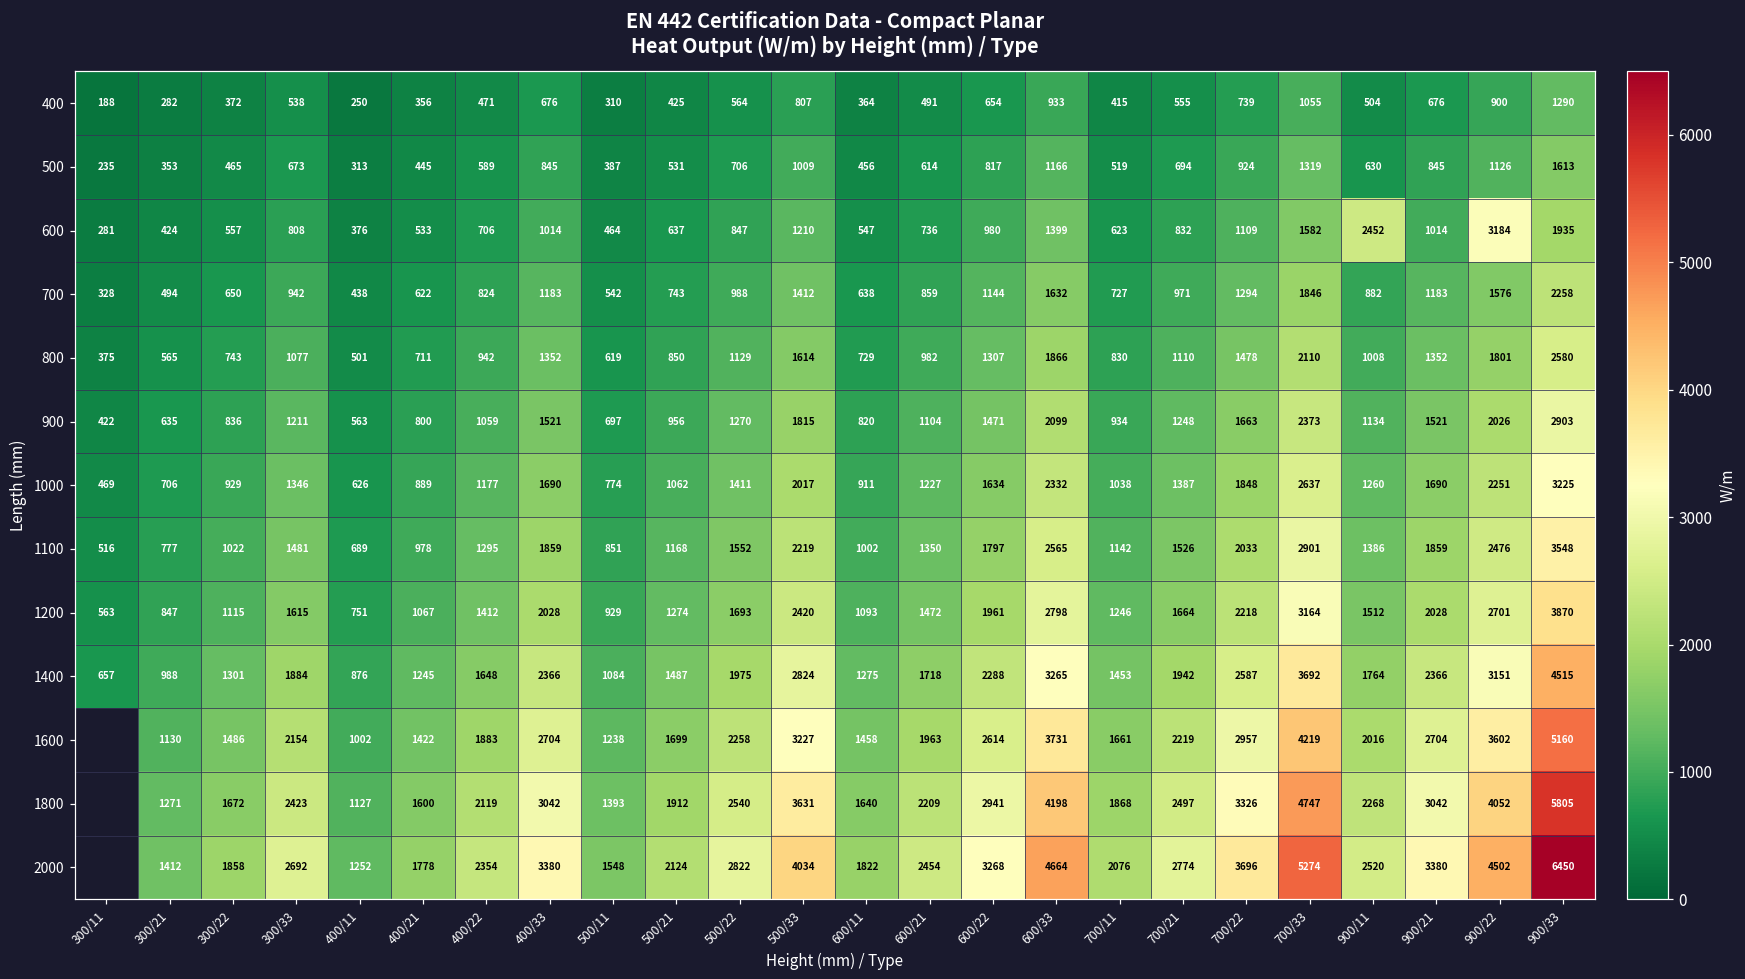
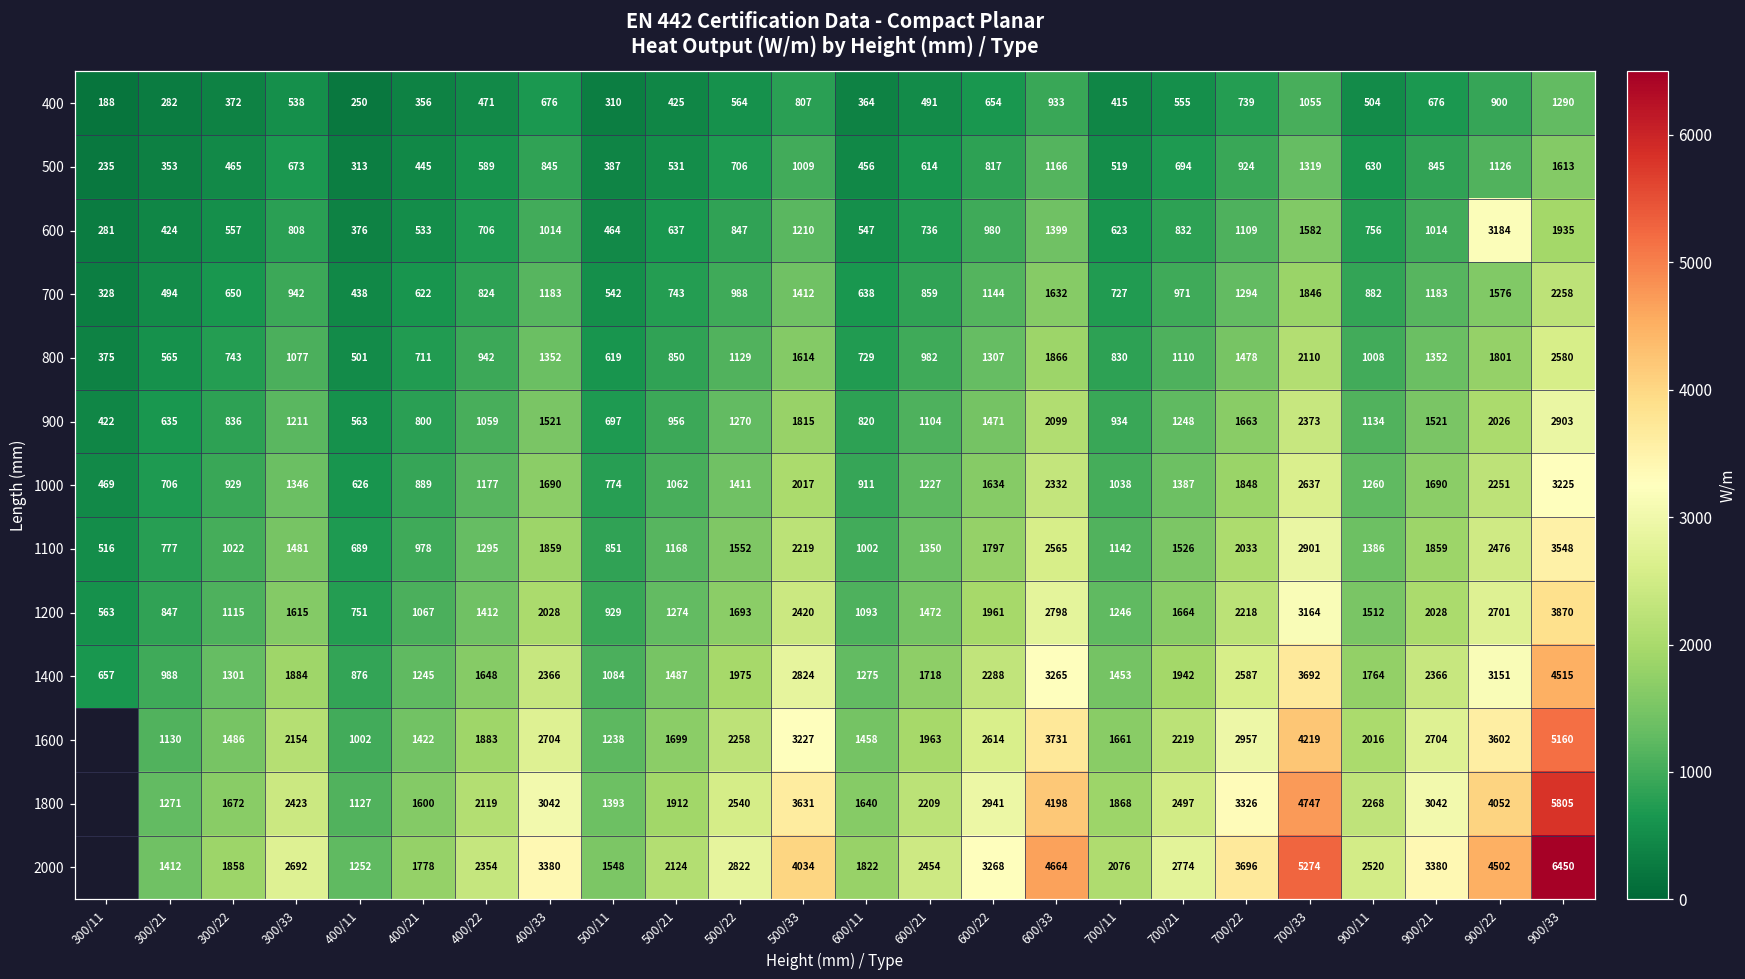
600, 900/11: 2452 -> 756
